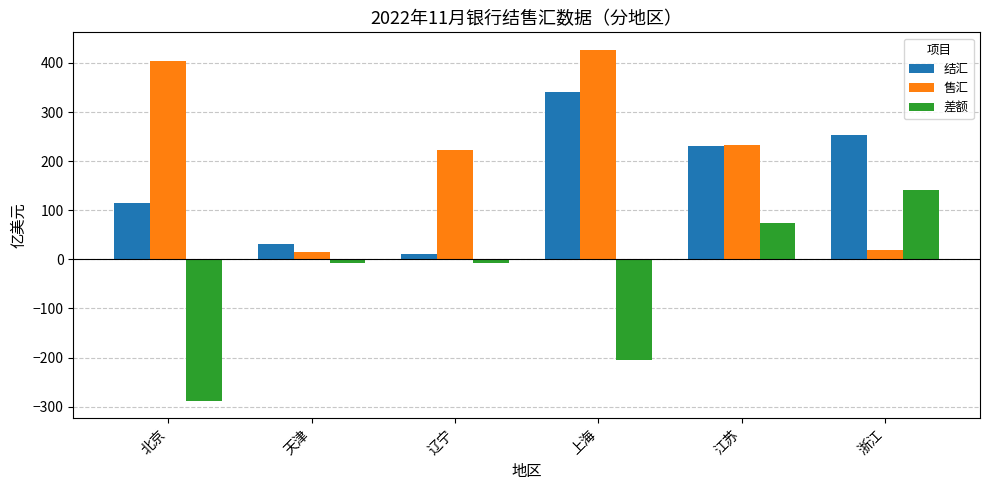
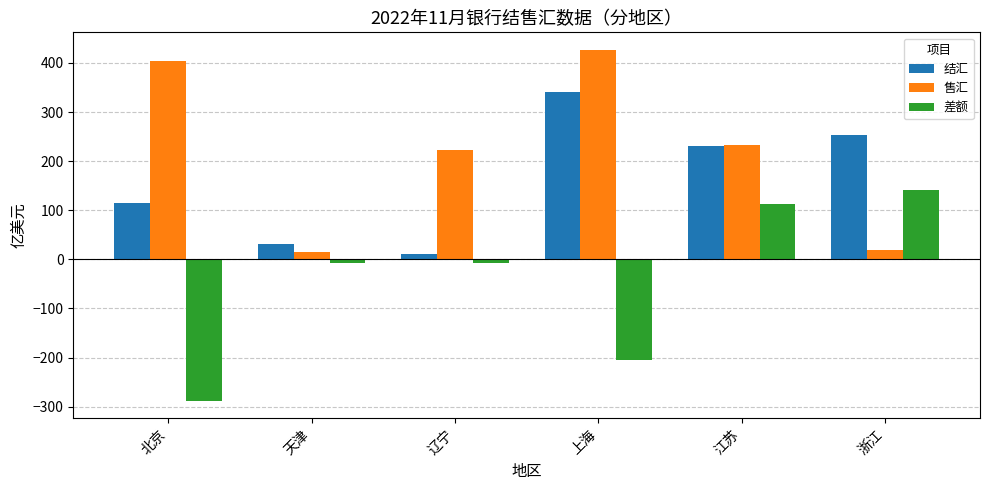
差额, 江苏: 70 -> 110
